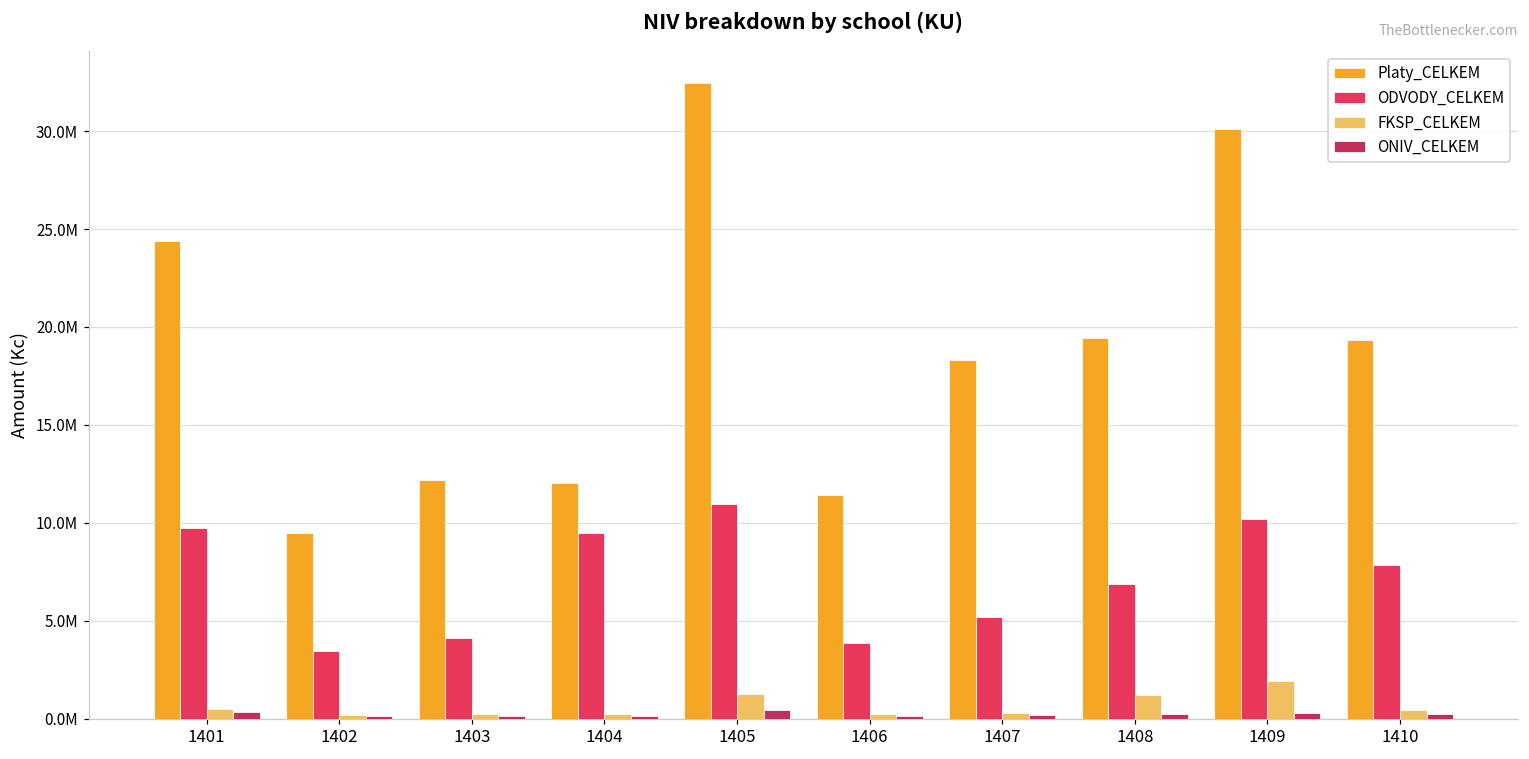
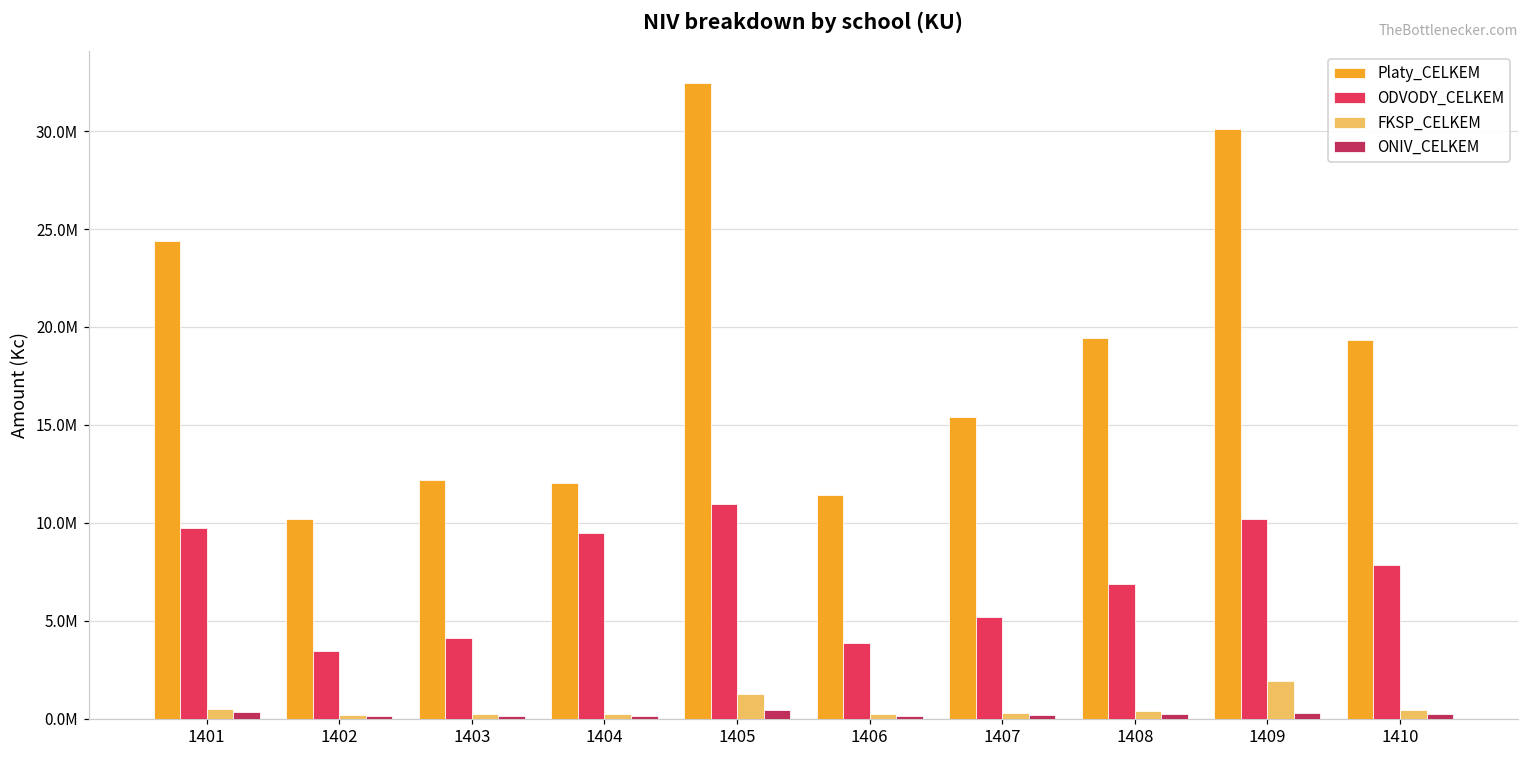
Platy_CELKEM, 1402: 9500000 -> 10200000
Platy_CELKEM, 1407: 18300000 -> 15400000
FKSP_CELKEM, 1408: 1200000 -> 400000
